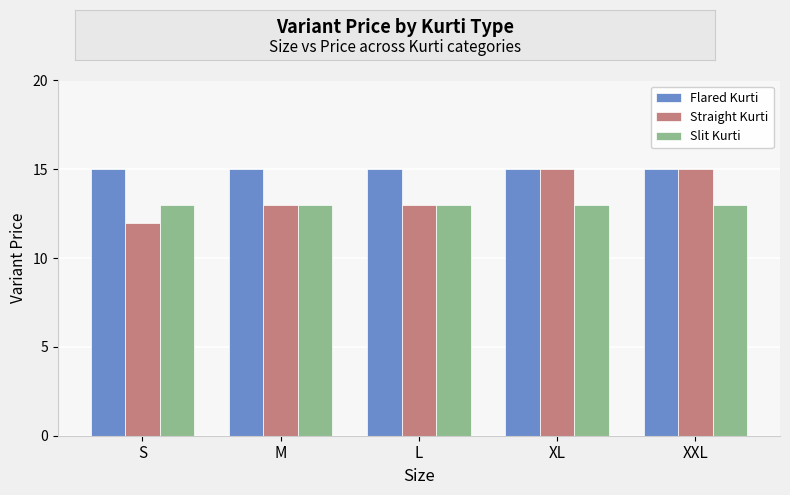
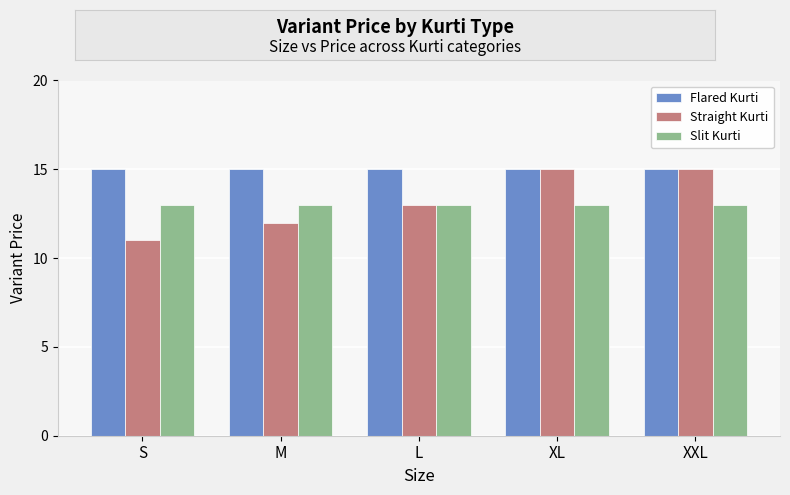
Straight Kurti, S: 12 -> 11
Straight Kurti, M: 13 -> 12
